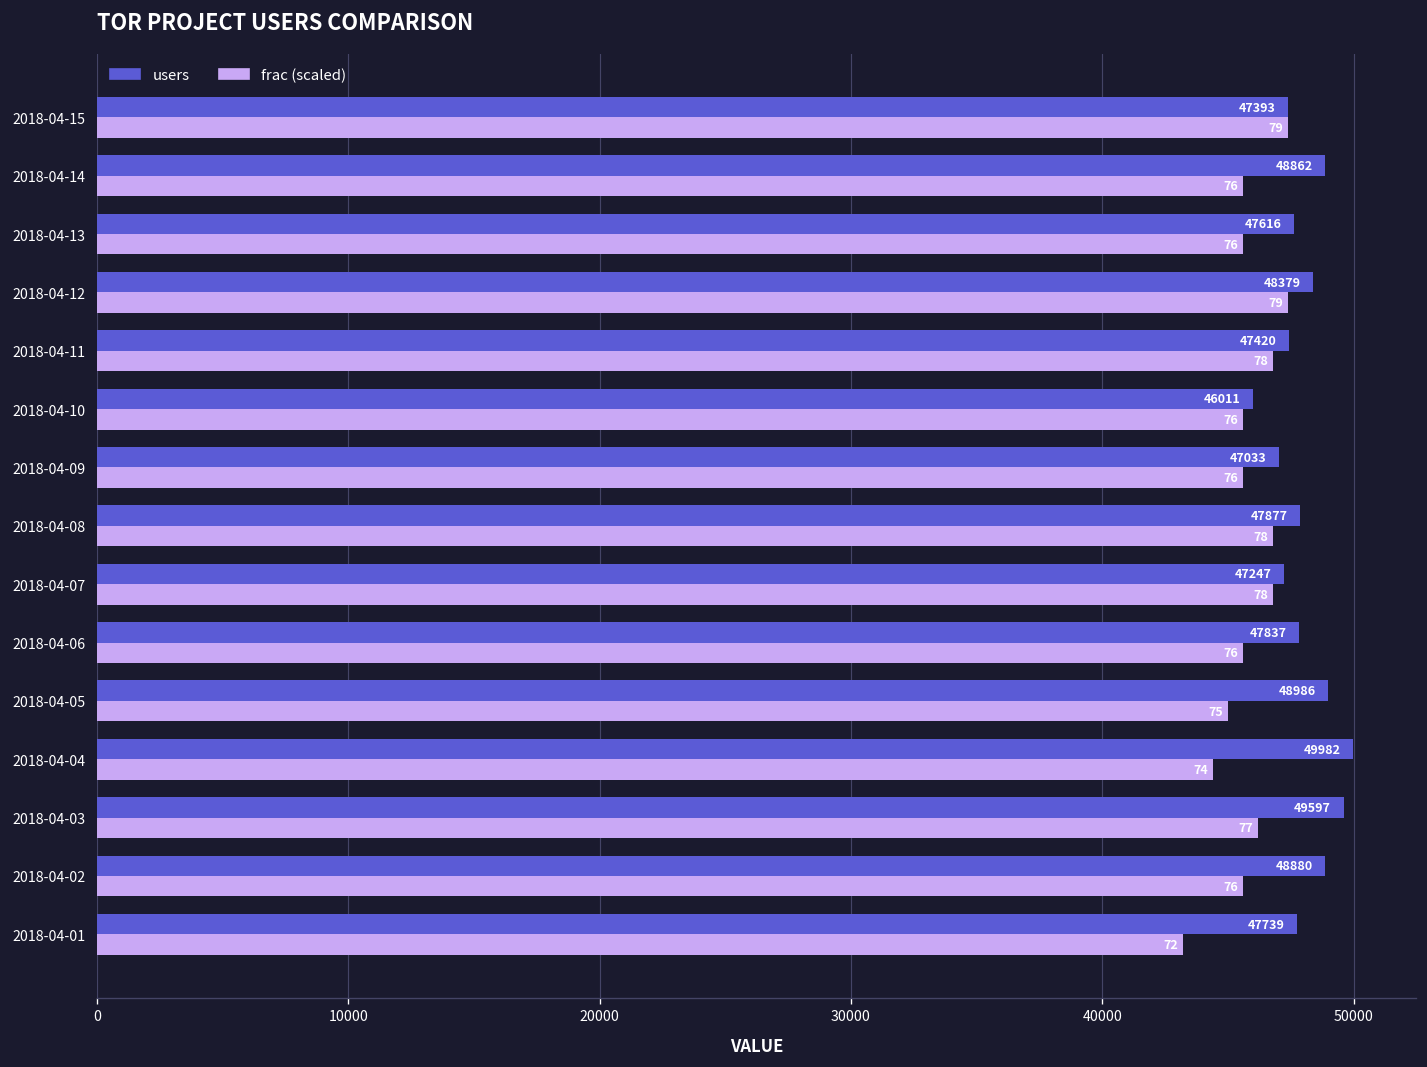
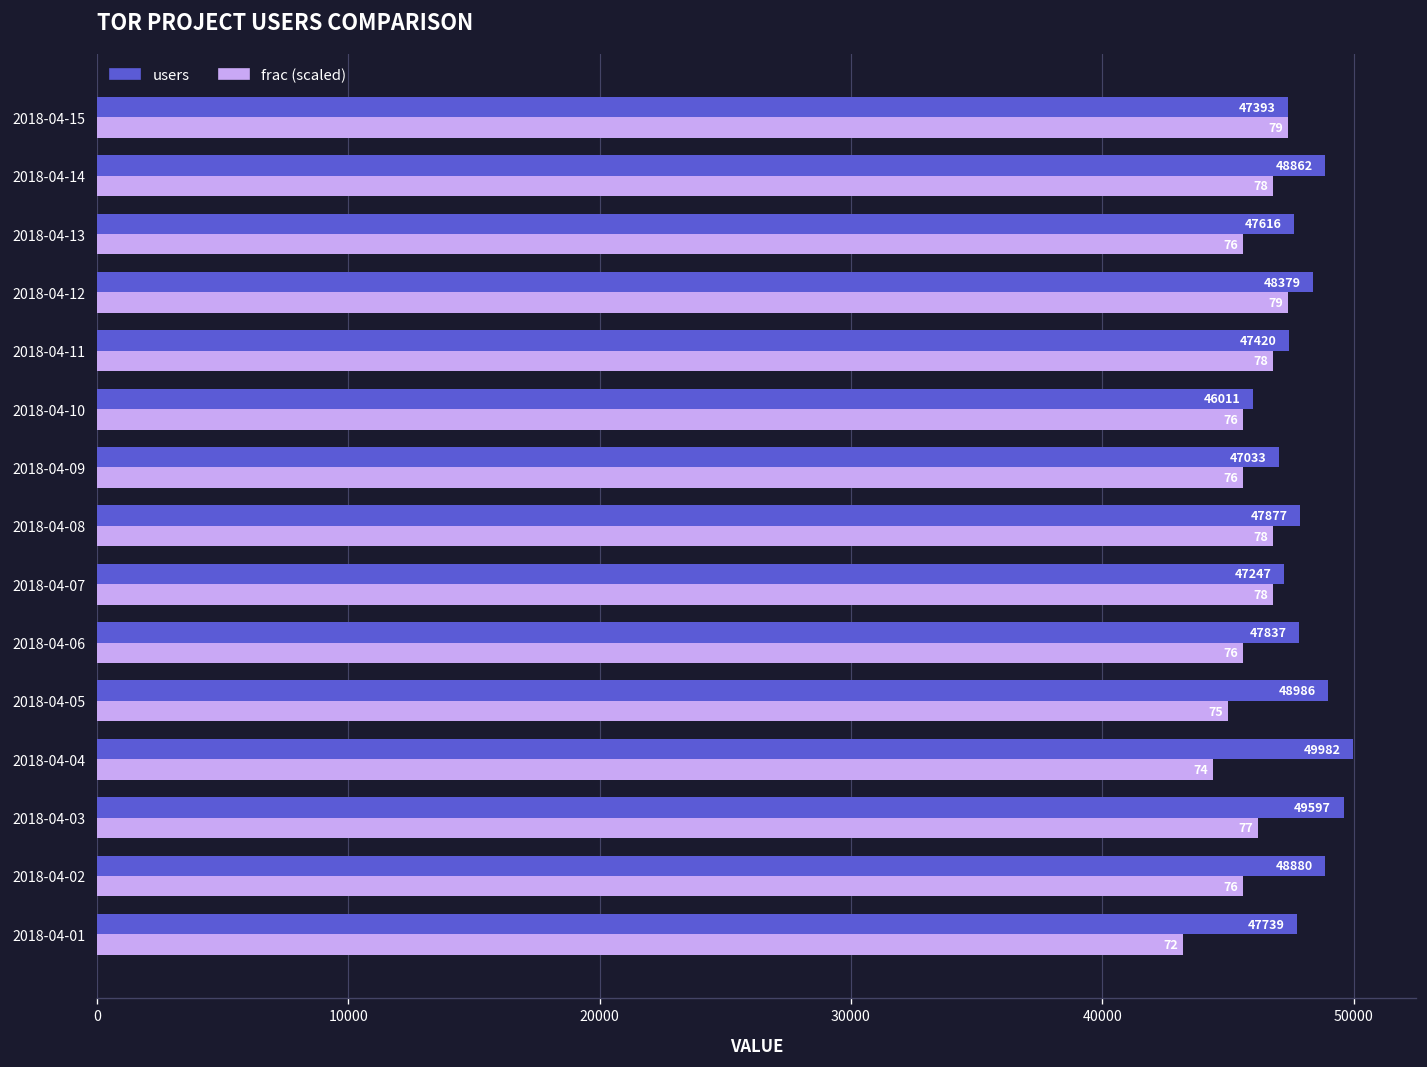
frac (scaled), 2018-04-14: 76 -> 78
